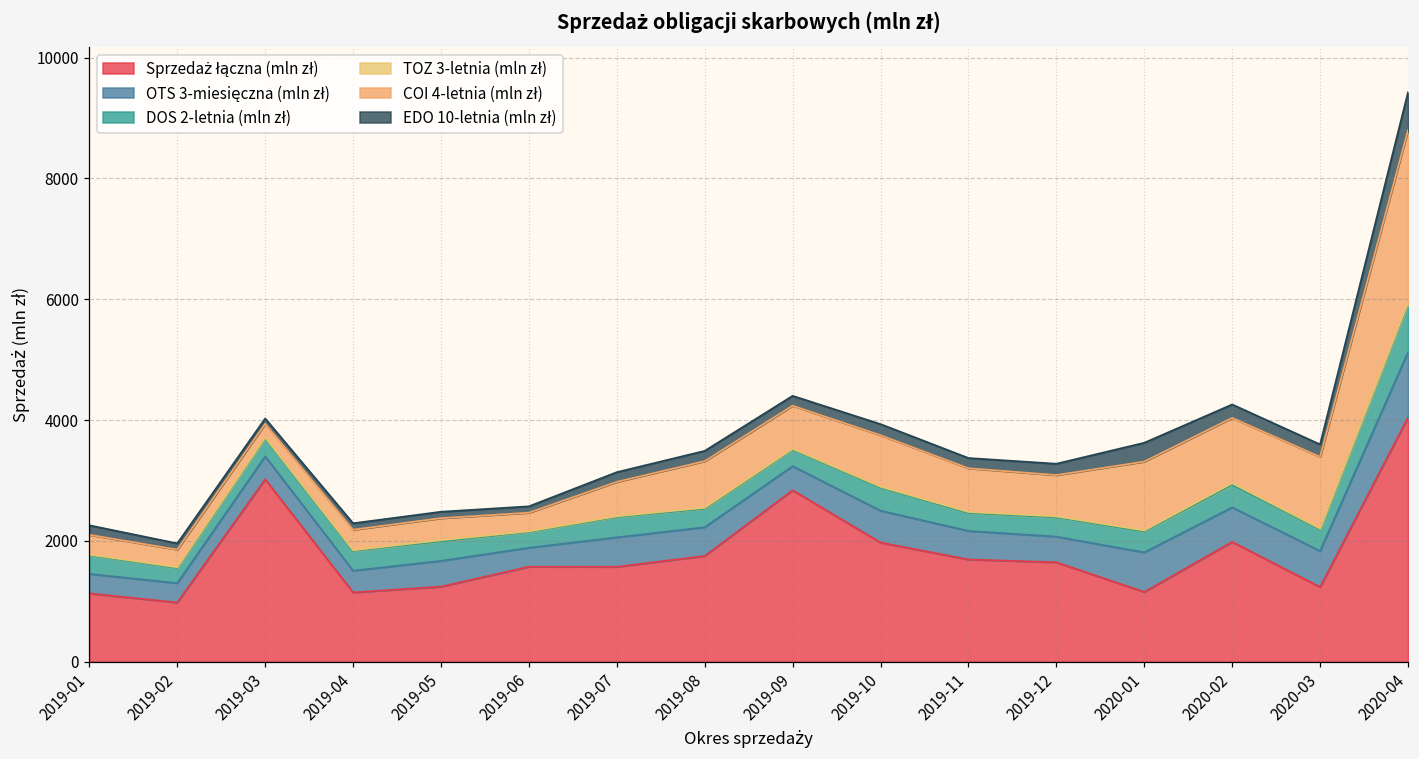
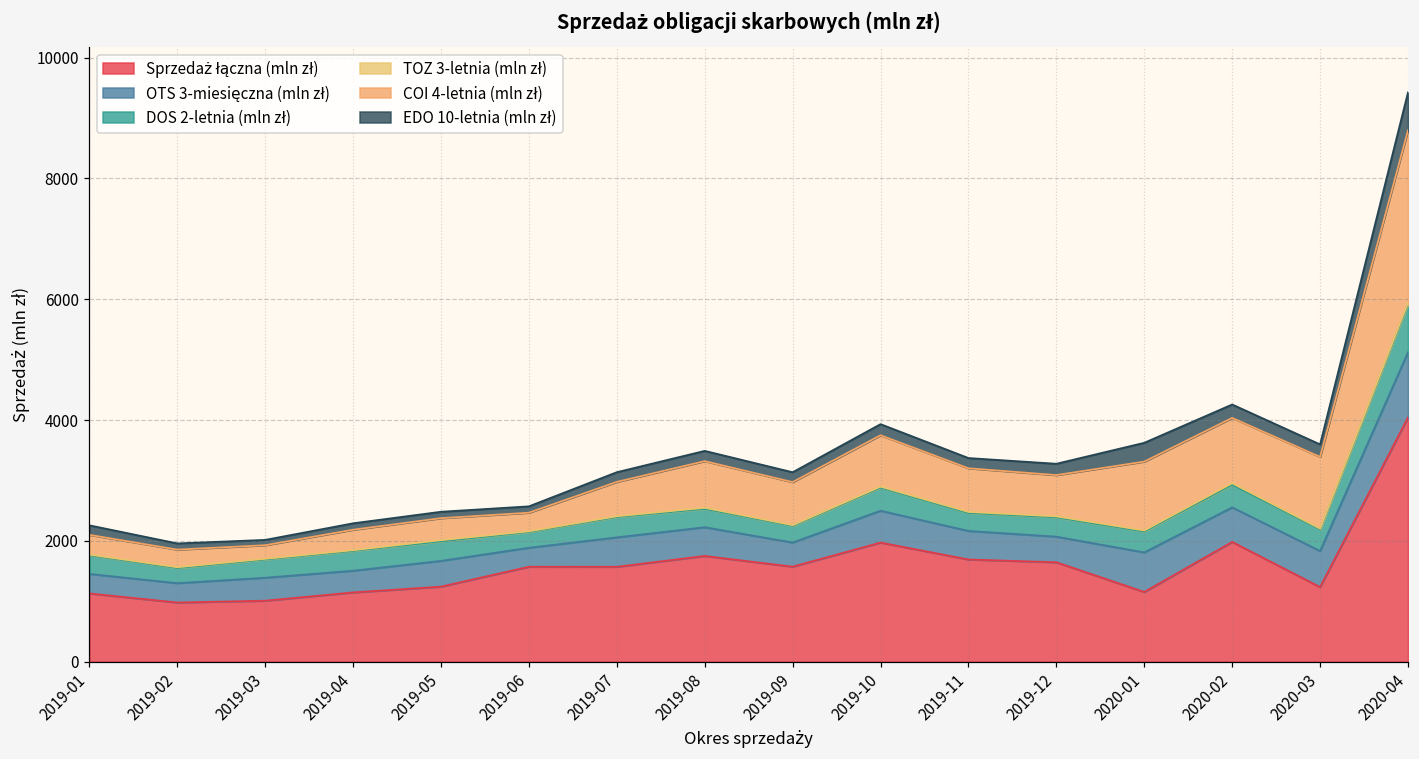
Sprzedaż łączna (mln zł), 2019-03: 3000 -> 1000
Sprzedaż łączna (mln zł), 2019-09: 2800 -> 1600
